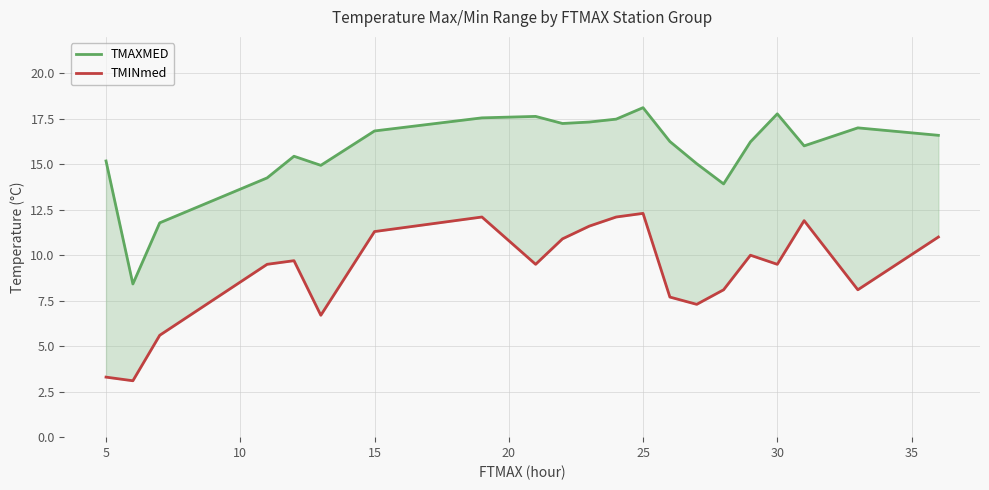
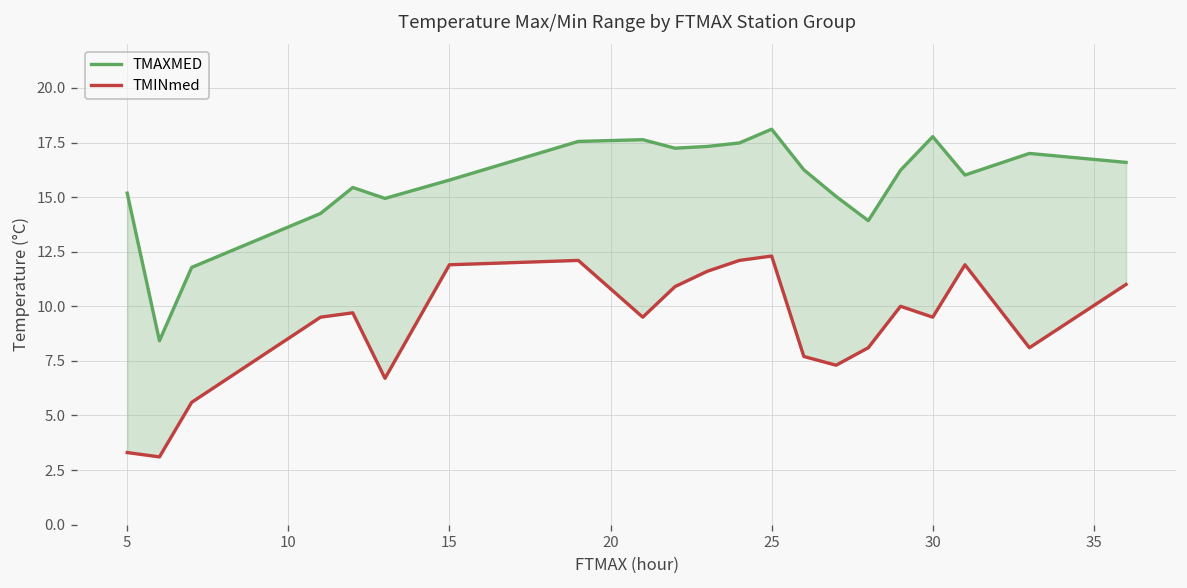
TMAXMED, 15: 16.8 -> 15.8
TMINmed, 15: 11.3 -> 11.9
